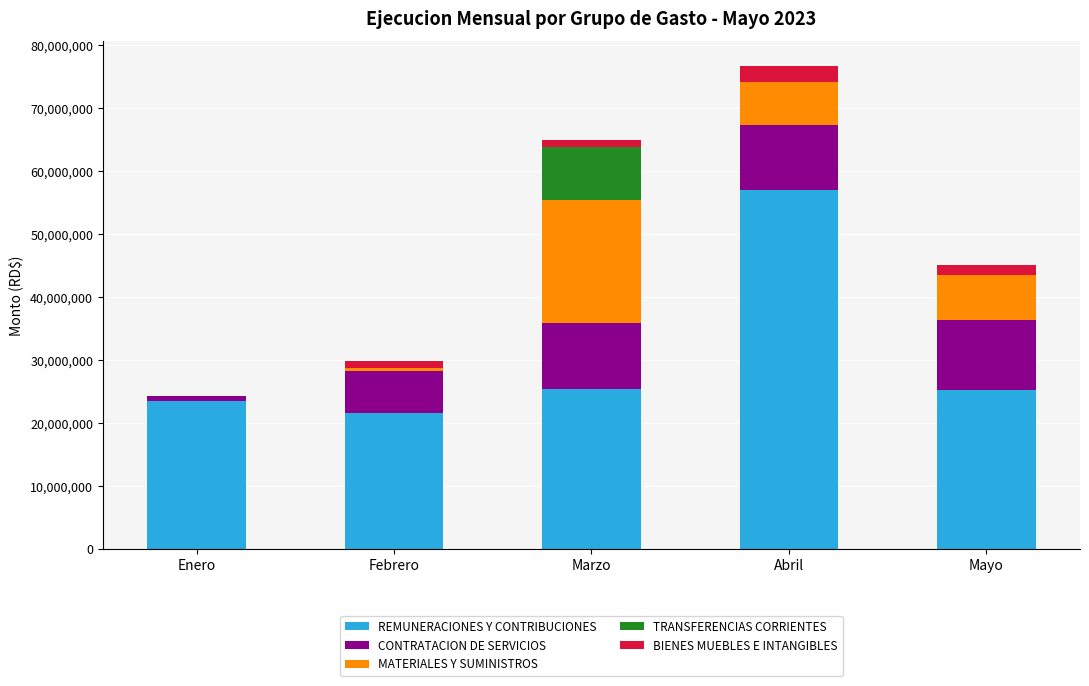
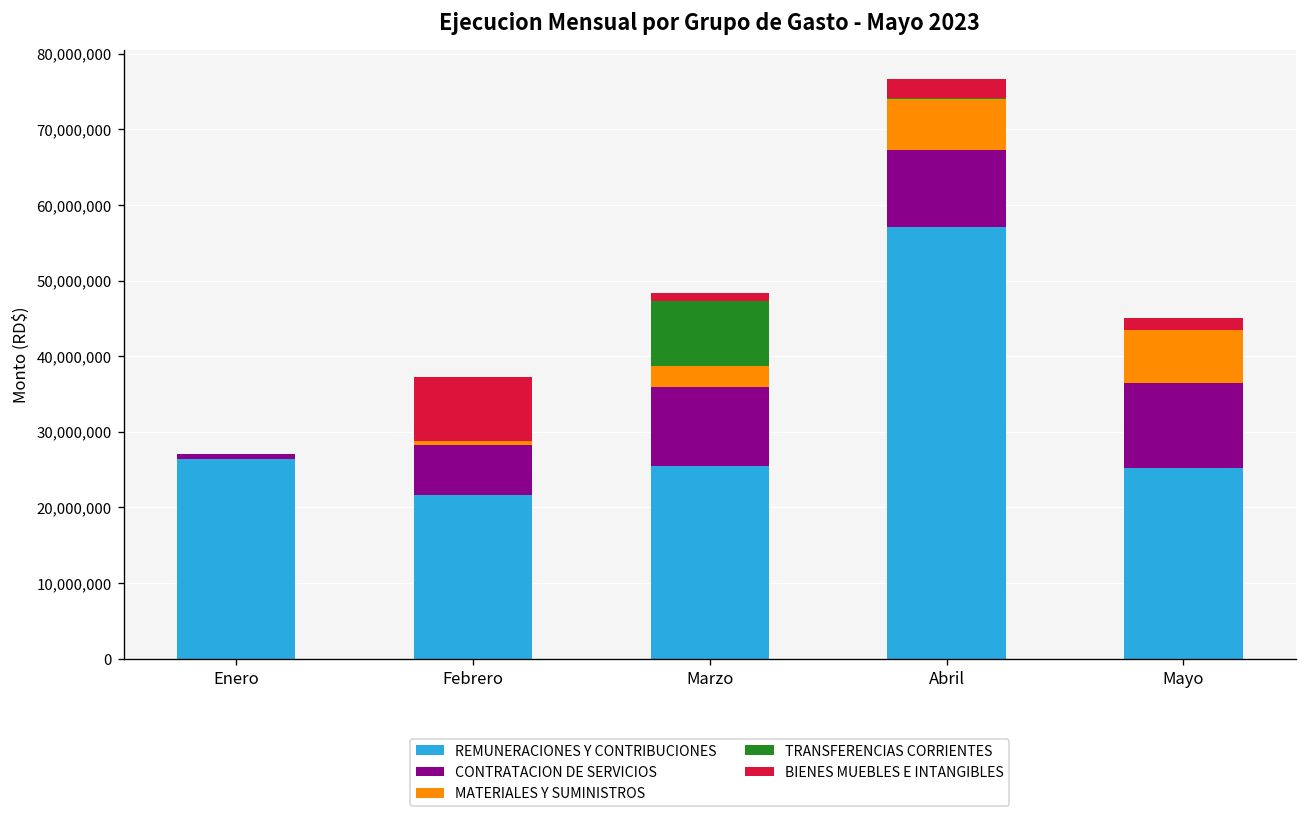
REMUNERACIONES Y CONTRIBUCIONES, Enero: 24,000,000 -> 26,000,000
BIENES MUEBLES E INTANGIBLES, Febrero: 1,000,000 -> 8,000,000
MATERIALES Y SUMINISTROS, Marzo: 19,000,000 -> 3,000,000
